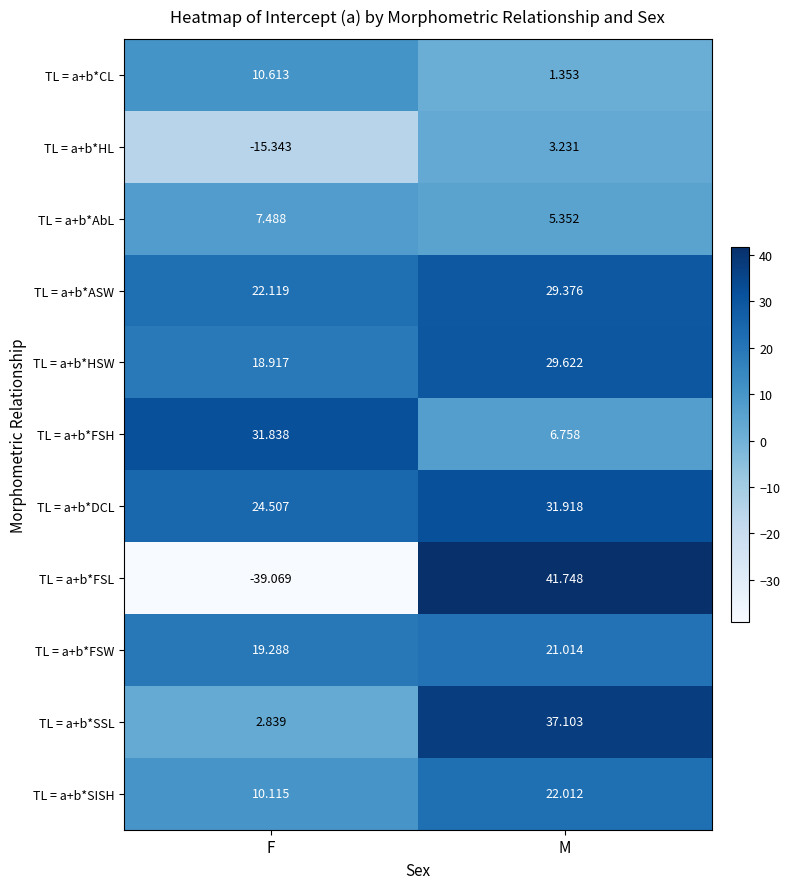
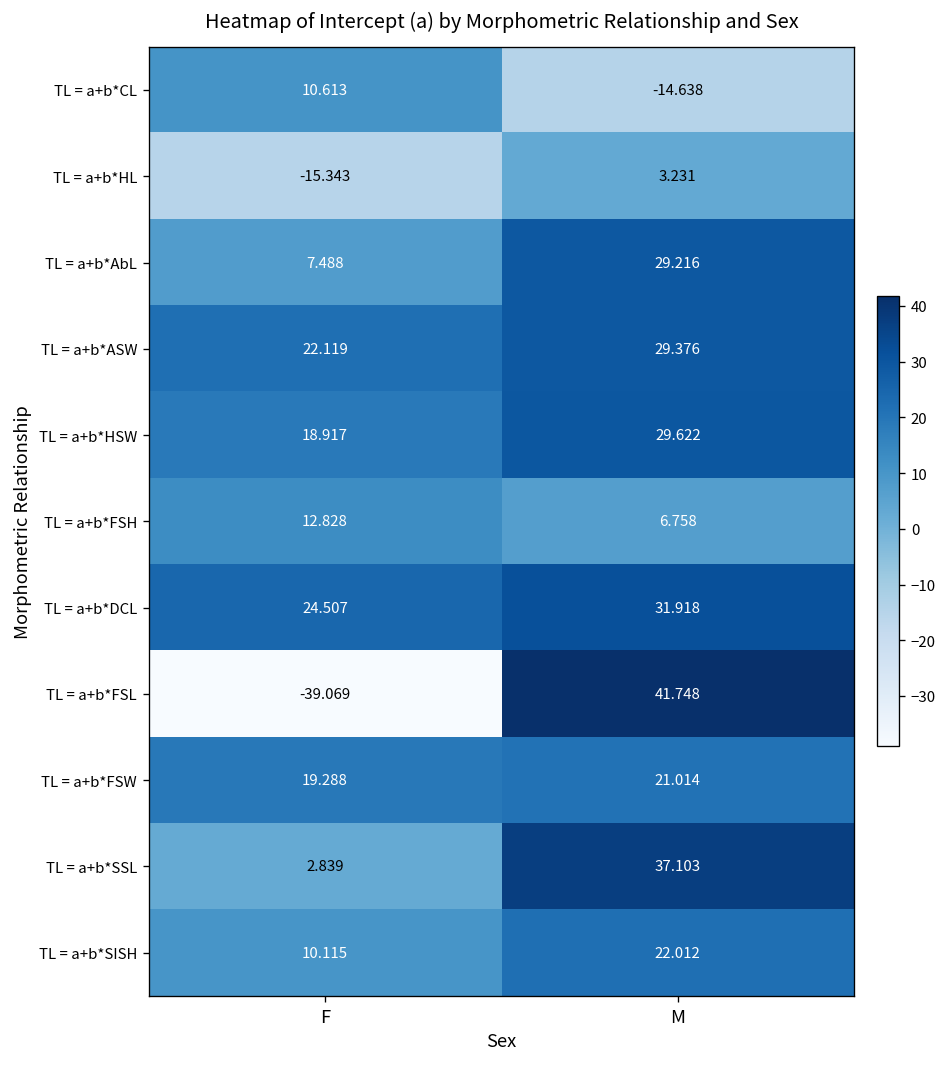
TL = a+b*CL, M: 1.353 -> -14.638
TL = a+b*AbL, M: 5.352 -> 29.216
TL = a+b*FSH, F: 31.838 -> 12.828
